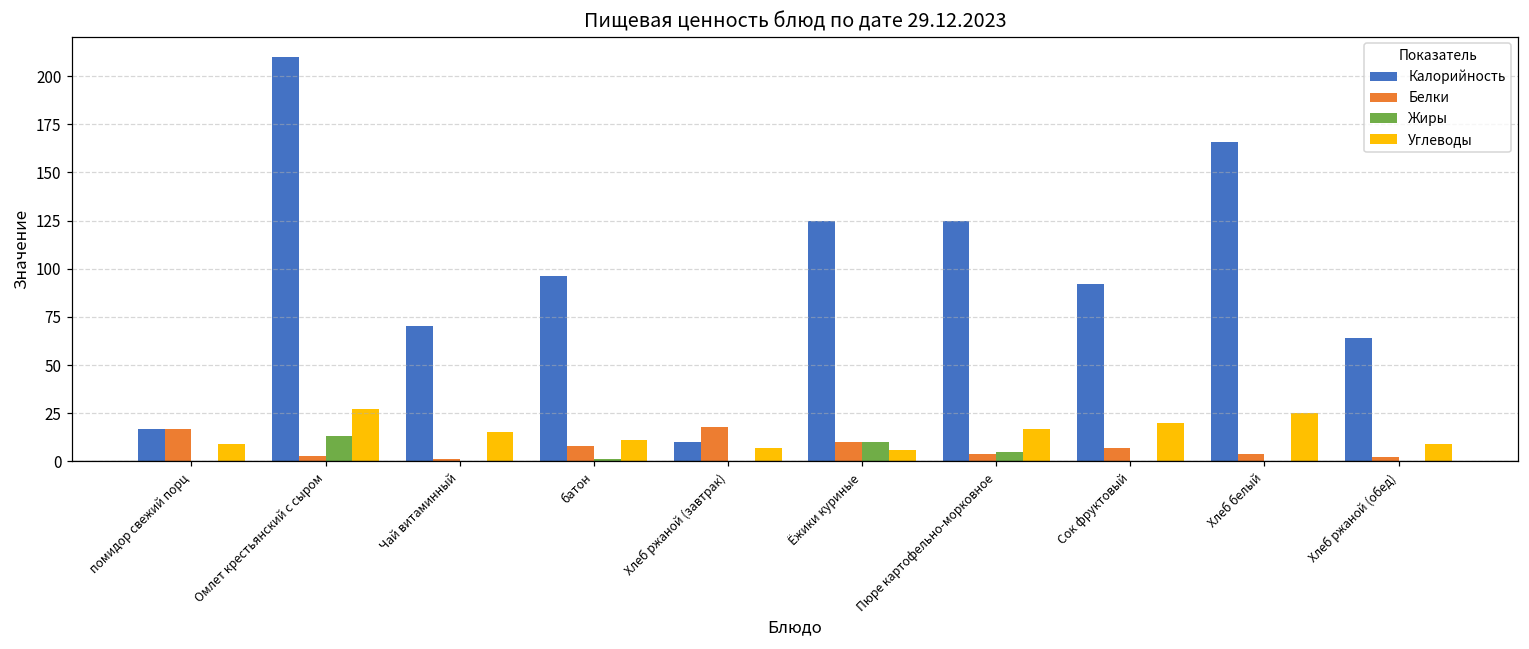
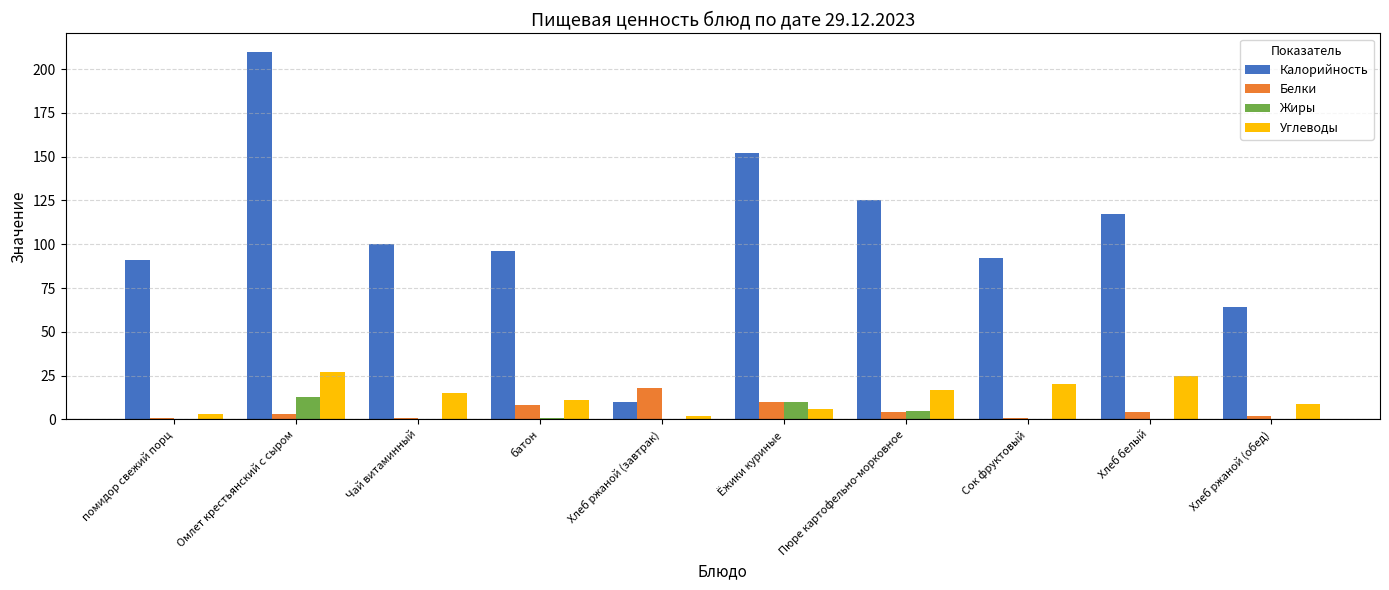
Калорийность, помидор свежий порц: 17 -> 91
Белки, помидор свежий порц: 17 -> 1
Углеводы, помидор свежий порц: 9 -> 3
Калорийность, Чай витаминный: 70 -> 100
Углеводы, Хлеб ржаной (завтрак): 7 -> 2
Калорийность, Ёжики куриные: 125 -> 152
Белки, Сок фруктовый: 7 -> 1
Калорийность, Хлеб белый: 166 -> 117
